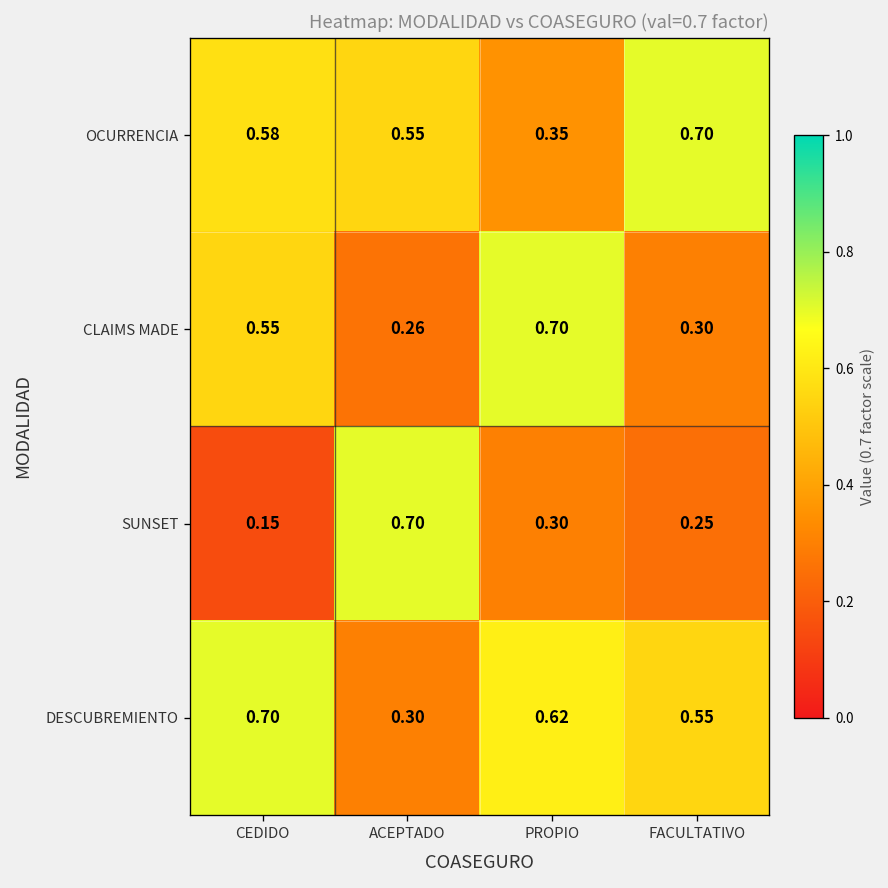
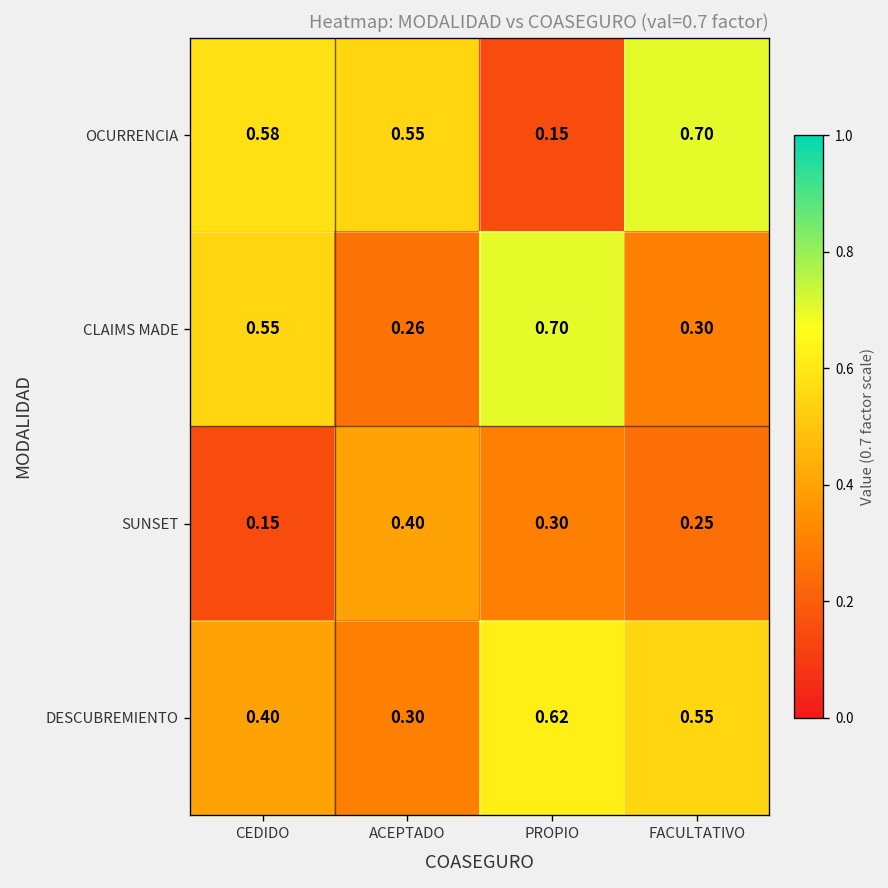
OCURRENCIA, PROPIO: 0.35 -> 0.15
SUNSET, ACEPTADO: 0.70 -> 0.40
DESCUBREMIENTO, CEDIDO: 0.70 -> 0.40
